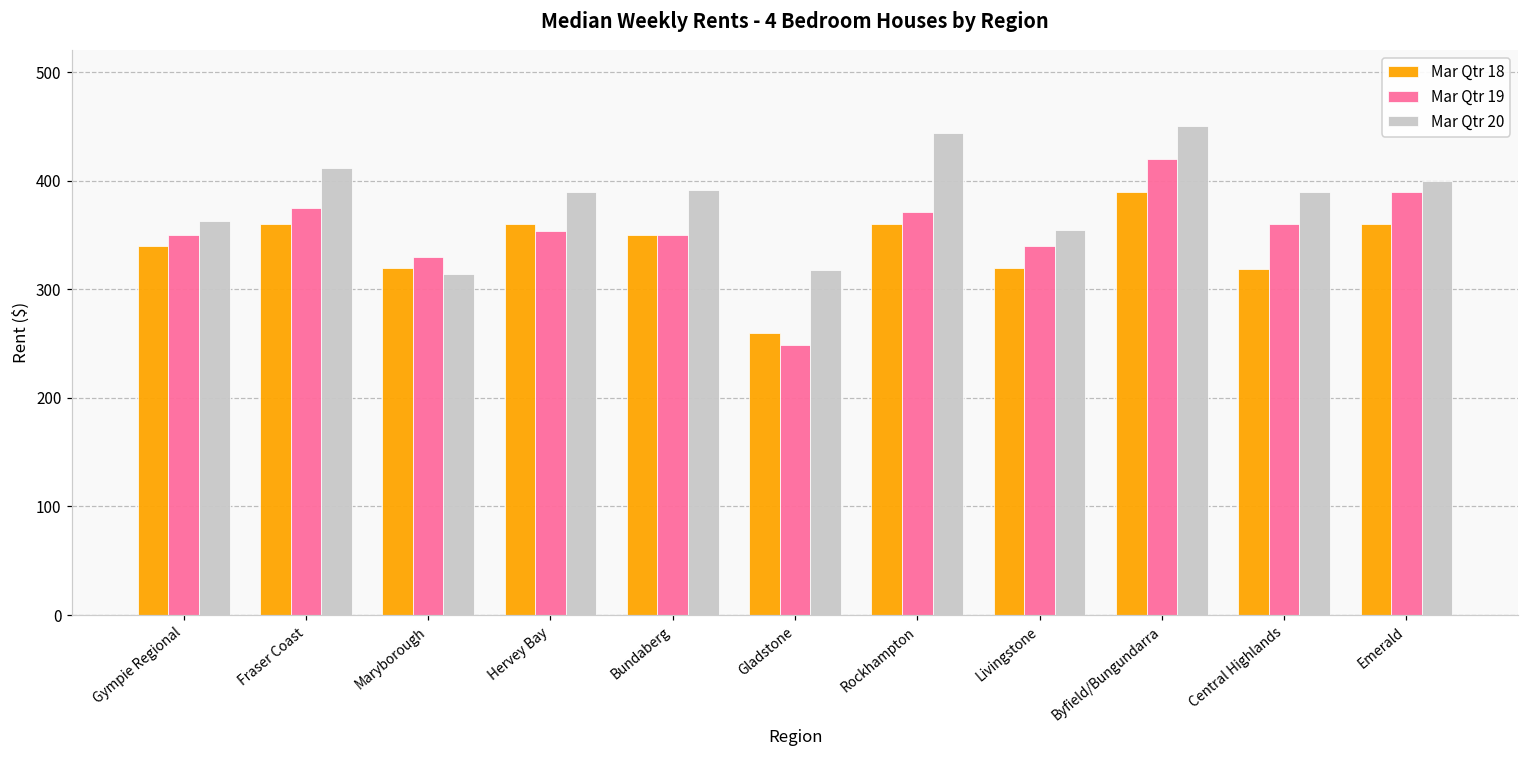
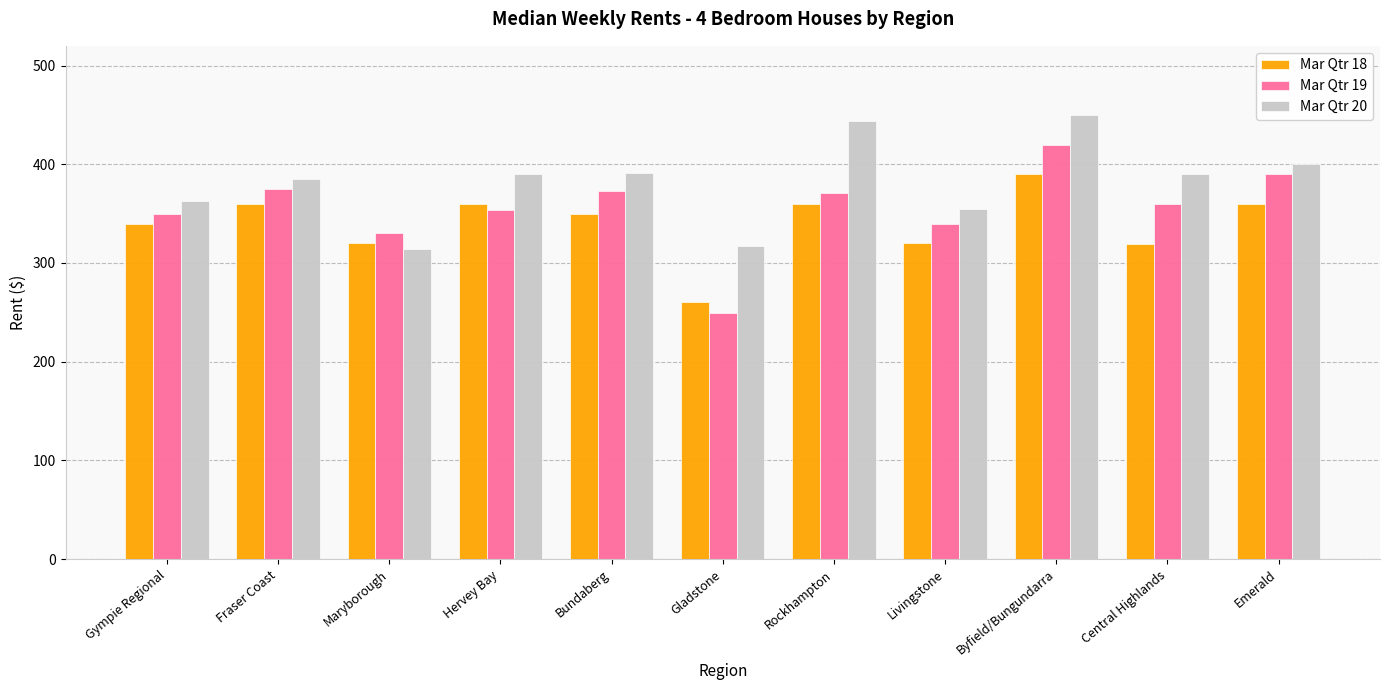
Mar Qtr 20, Fraser Coast: 410 -> 390
Mar Qtr 19, Bundaberg: 350 -> 370
